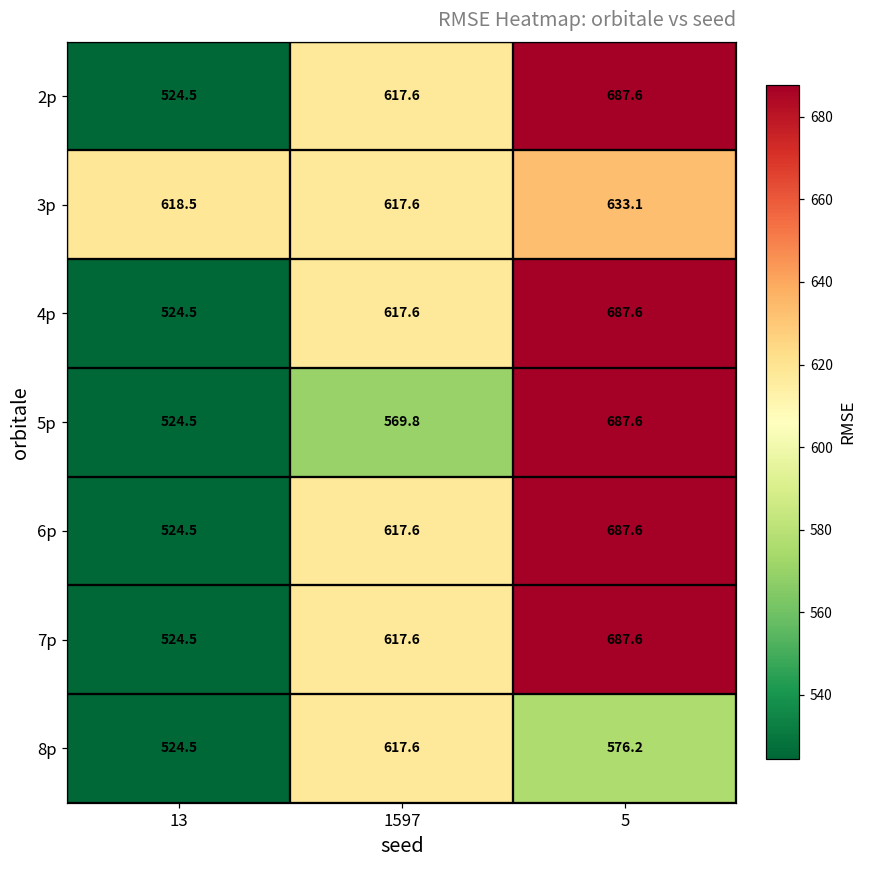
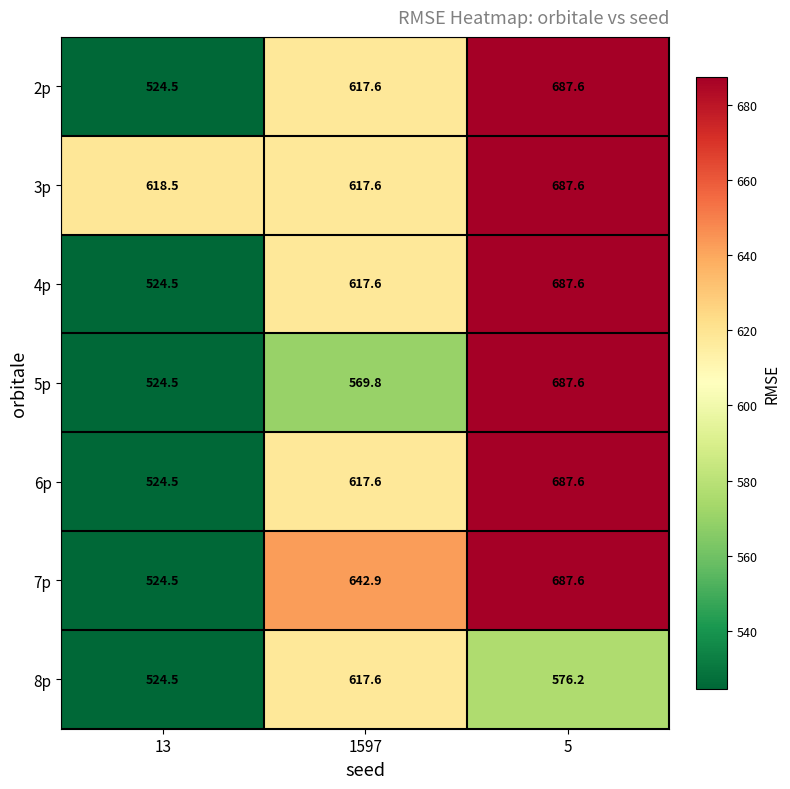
3p, 5: 633.1 -> 687.6
7p, 1597: 617.6 -> 642.9
